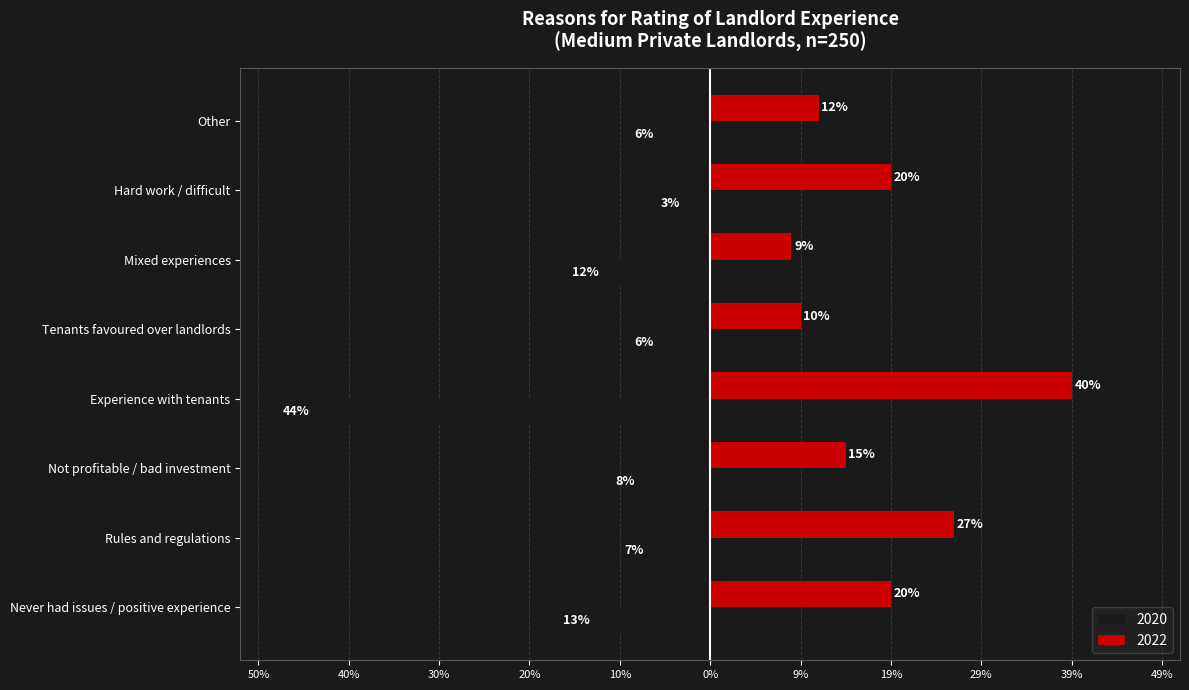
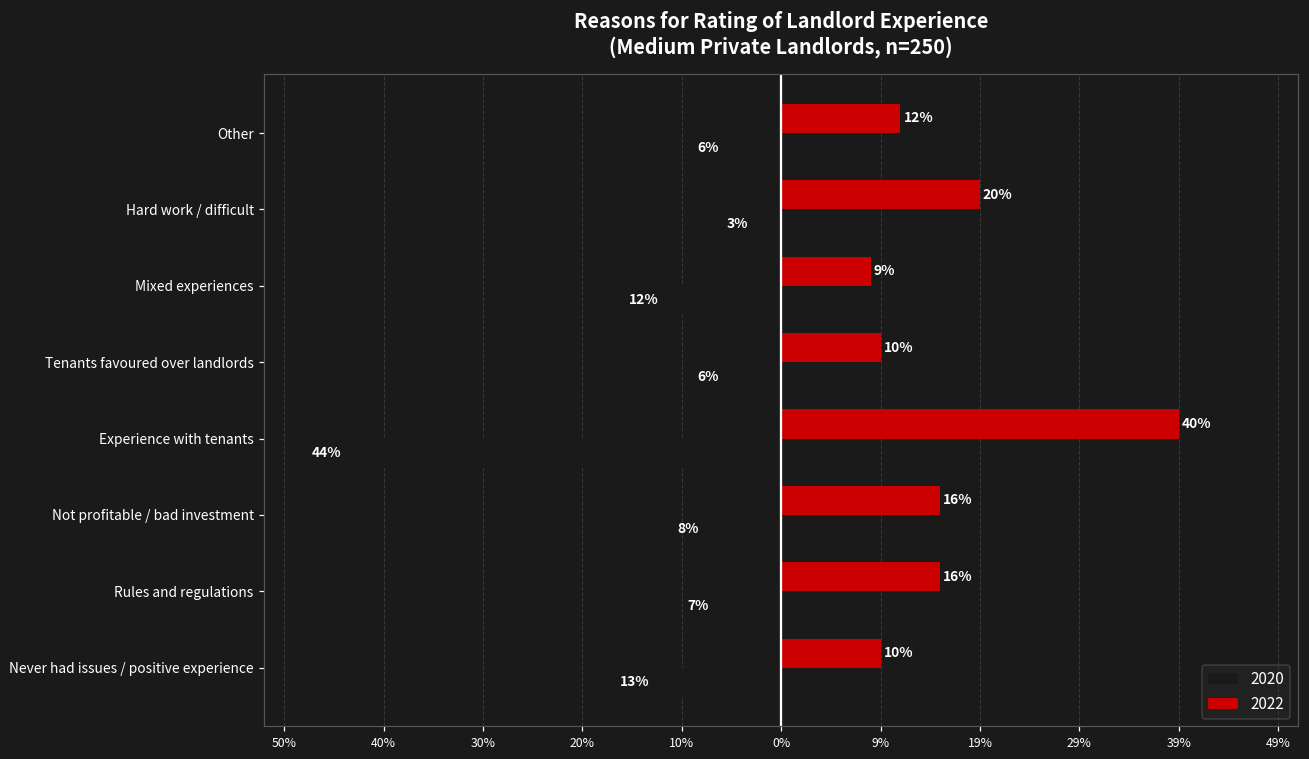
2022, Not profitable / bad investment: 15% -> 16%
2022, Rules and regulations: 27% -> 16%
2022, Never had issues / positive experience: 20% -> 10%
